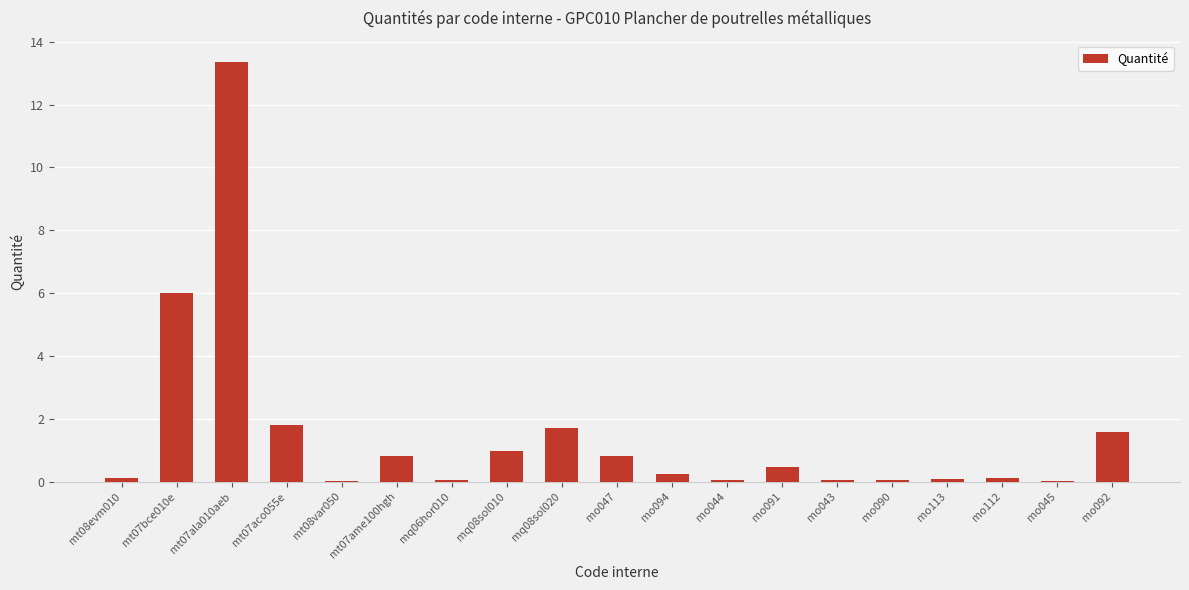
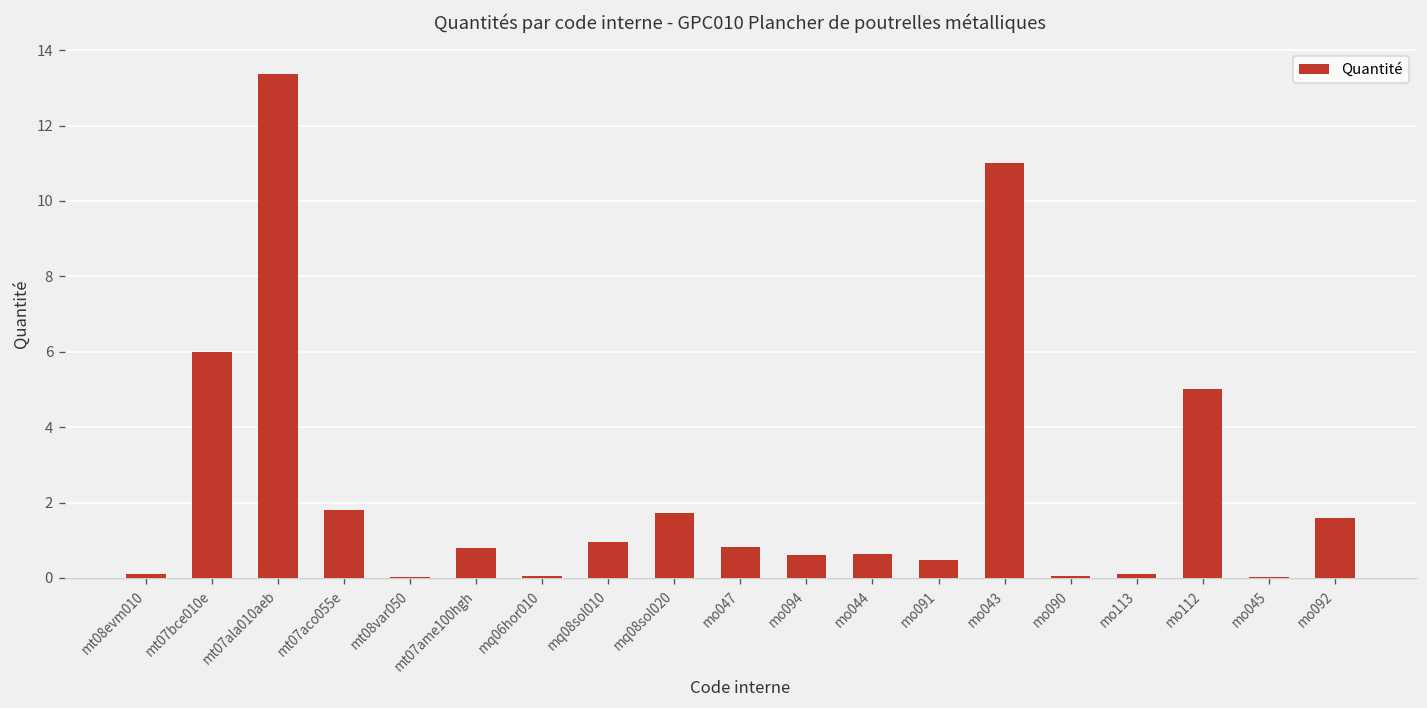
mo094: 0.2 -> 0.6
mo044: 0.1 -> 0.6
mo043: 0.1 -> 11.0
mo112: 0.1 -> 5.0
